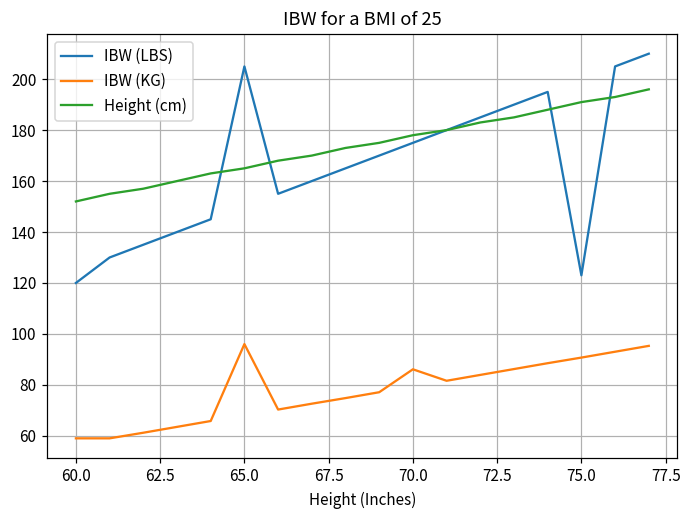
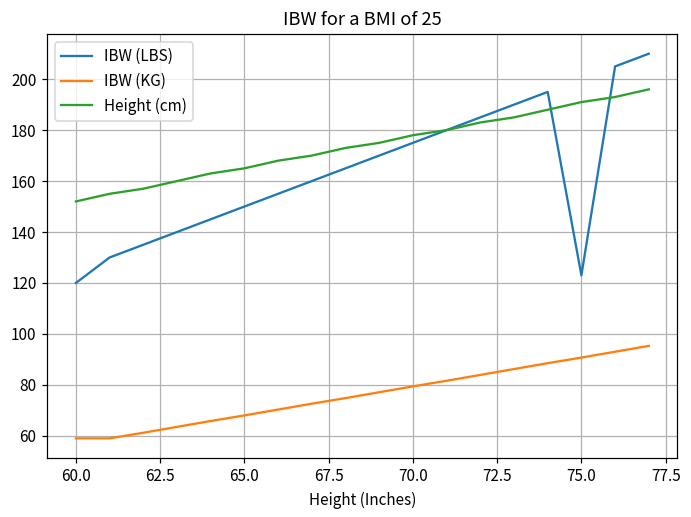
IBW (LBS), 65.0: 205 -> 150
IBW (KG), 65.0: 96 -> 68
IBW (KG), 70.0: 86 -> 79
